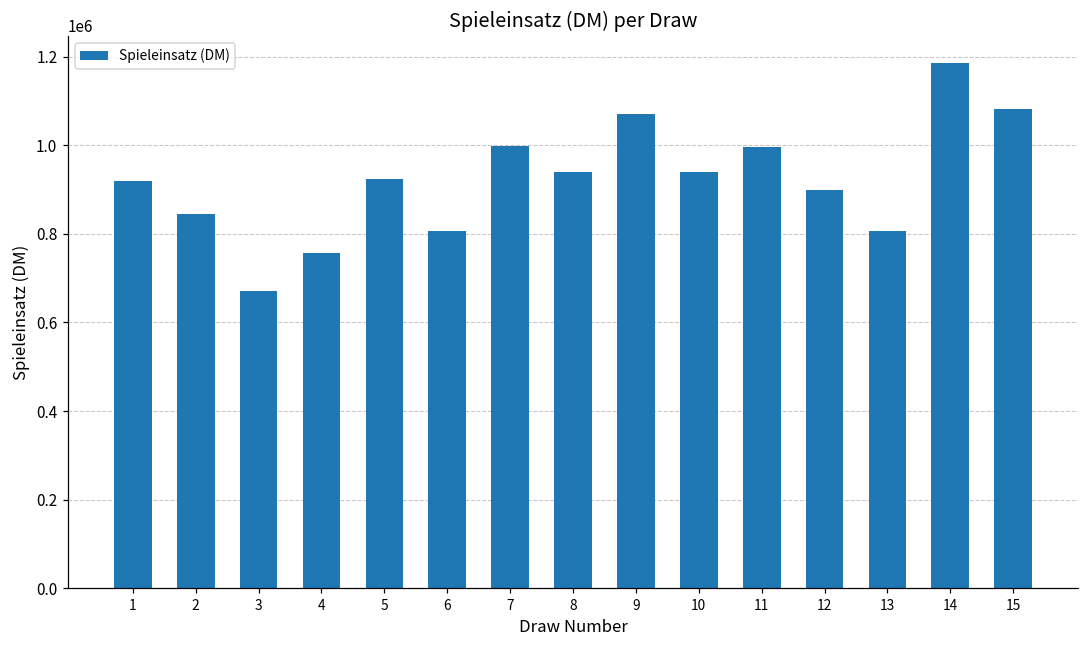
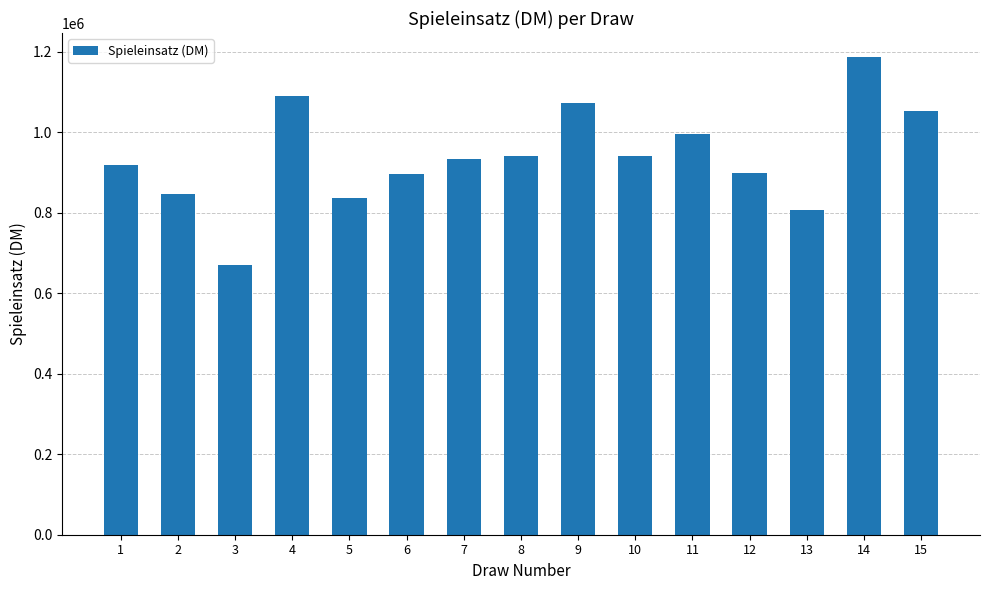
4: 760000 -> 1090000
5: 920000 -> 840000
6: 810000 -> 900000
7: 1000000 -> 930000
15: 1080000 -> 1050000
